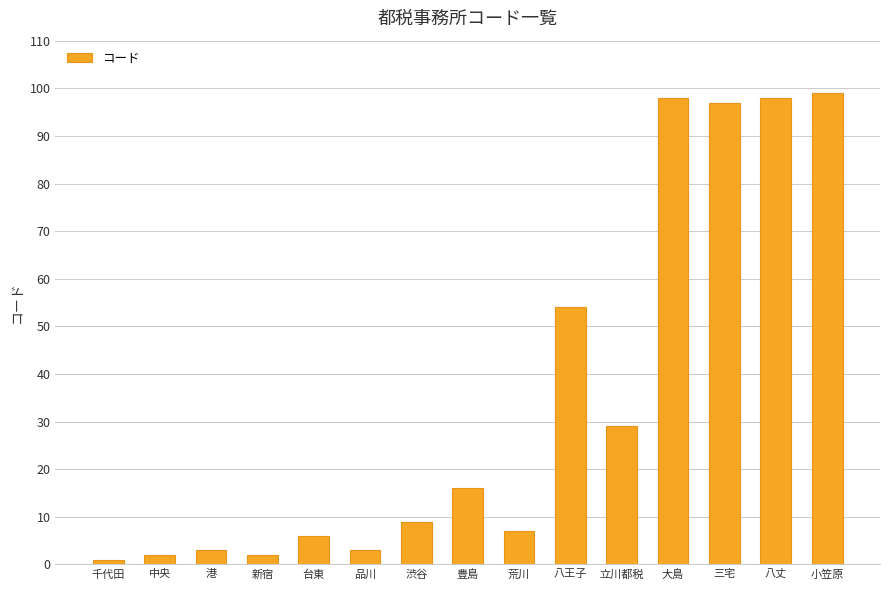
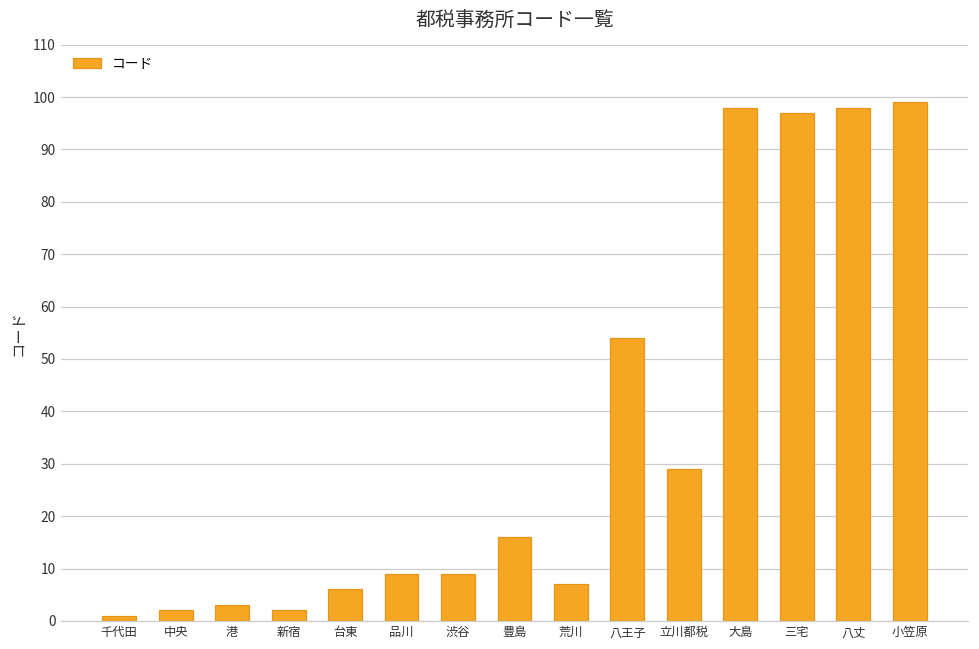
品川: 3 -> 9
